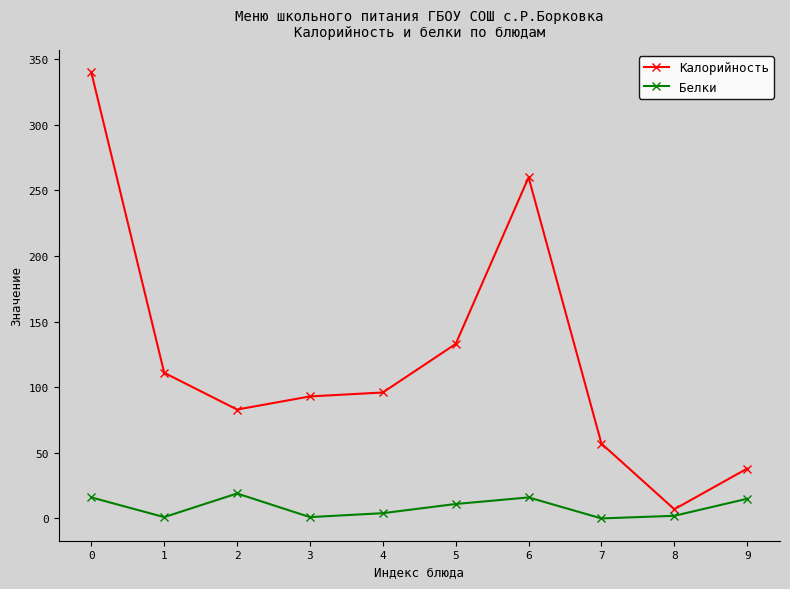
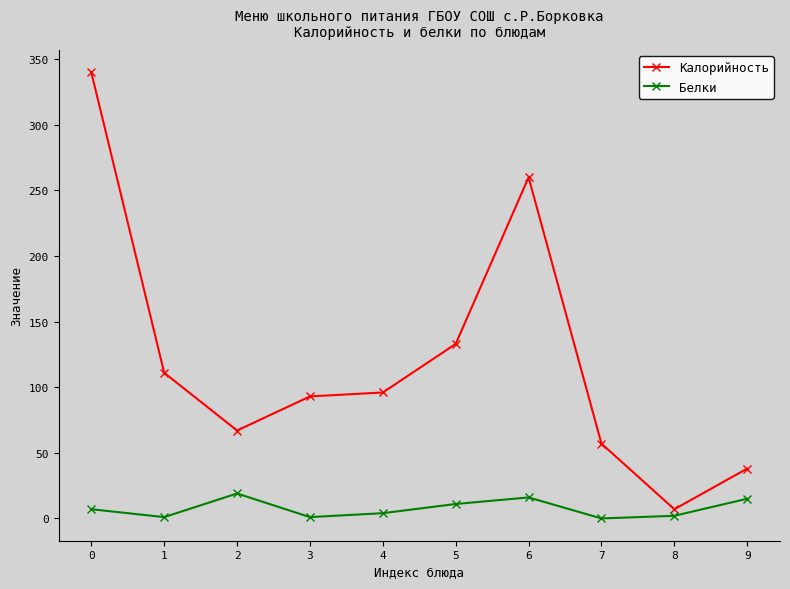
Белки, 0: 16 -> 7
Калорийность, 2: 83 -> 67
